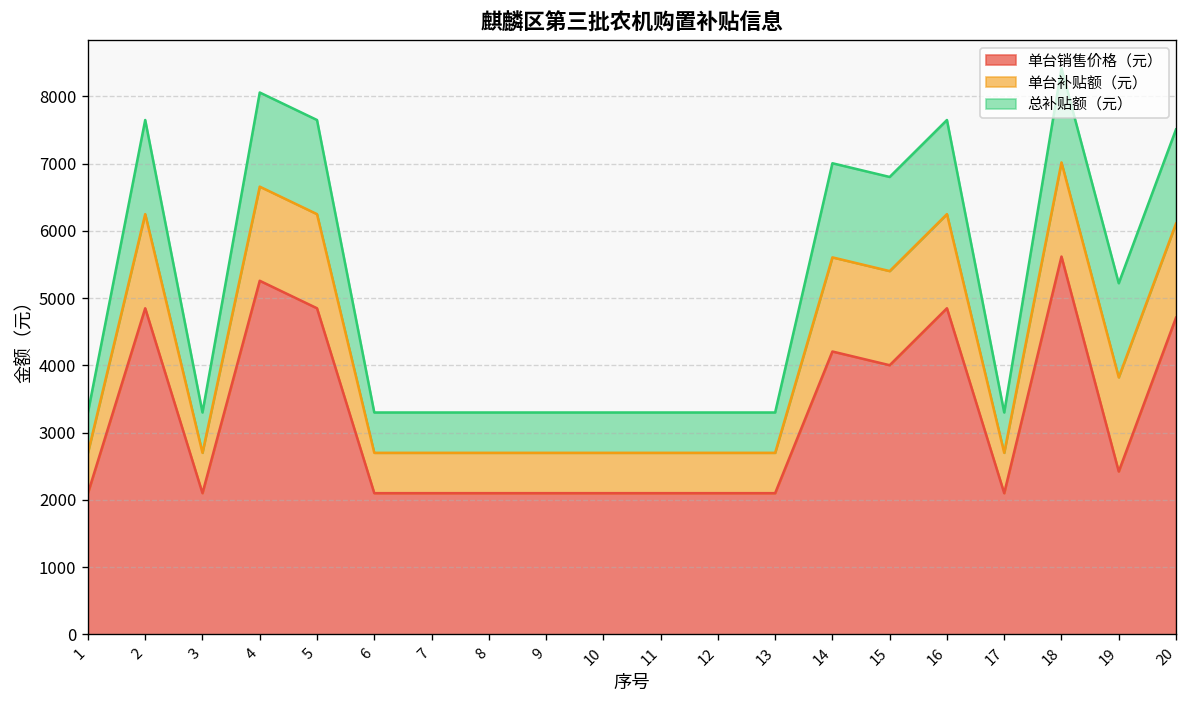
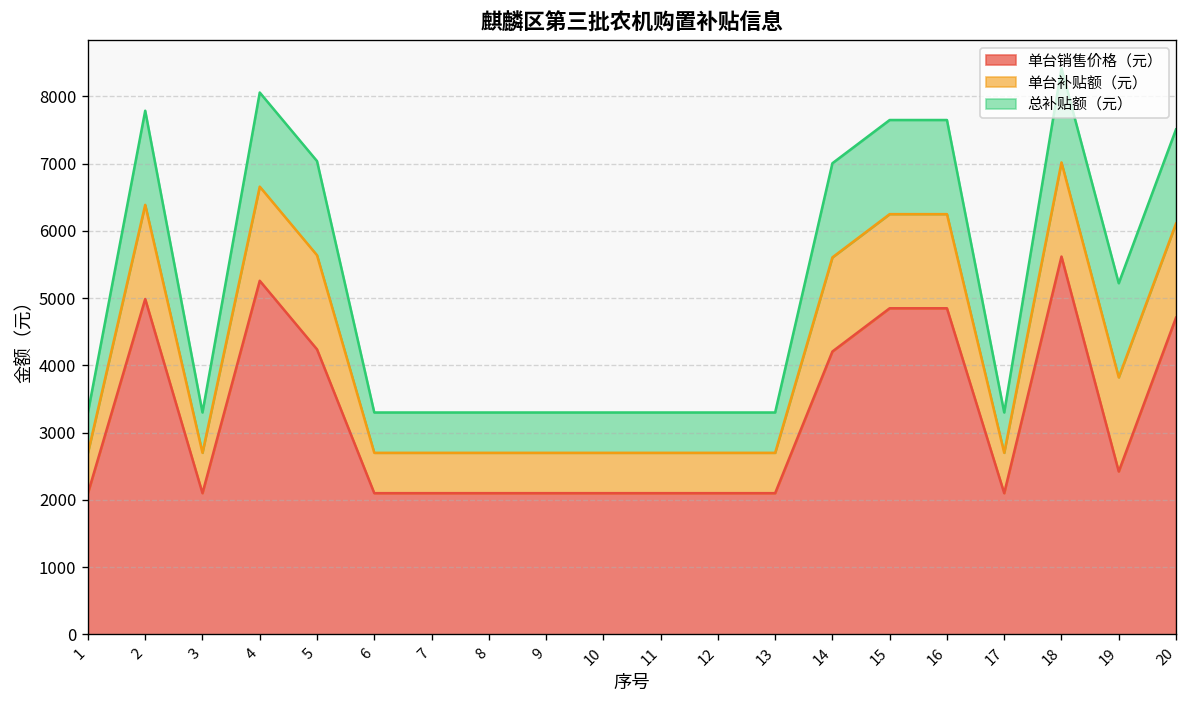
单台销售价格（元）, 2: 4900 -> 5000
单台销售价格（元）, 5: 4900 -> 4200
单台销售价格（元）, 15: 4000 -> 4900
